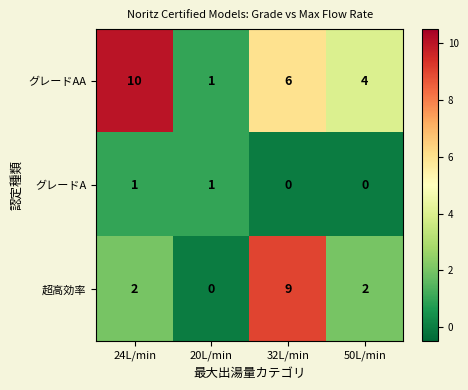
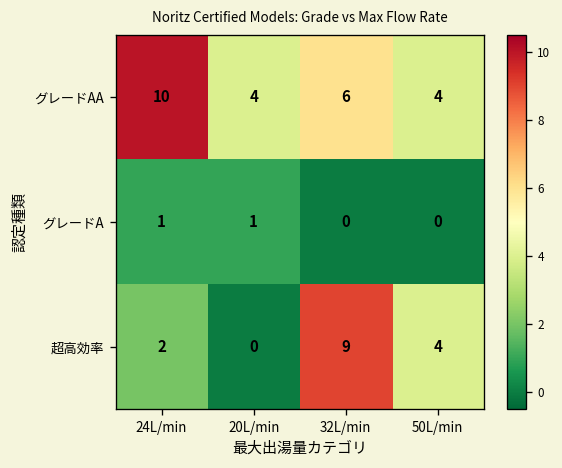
グレードAA, 20L/min: 1 -> 4
超高効率, 50L/min: 2 -> 4
